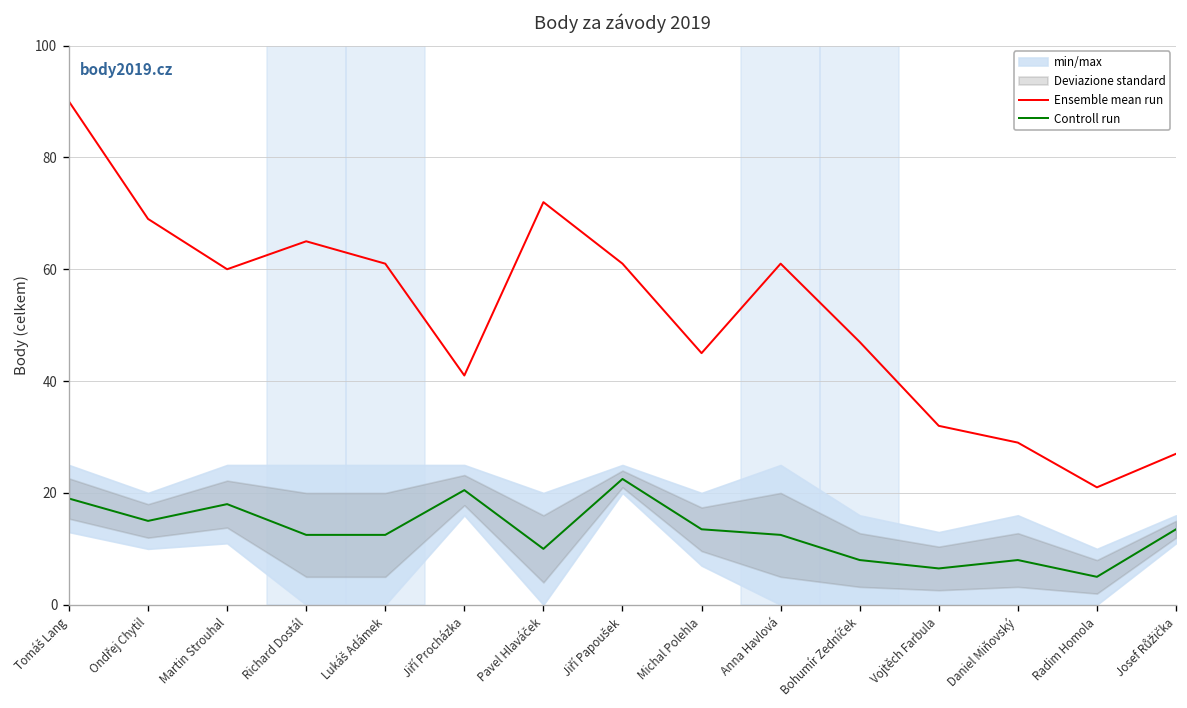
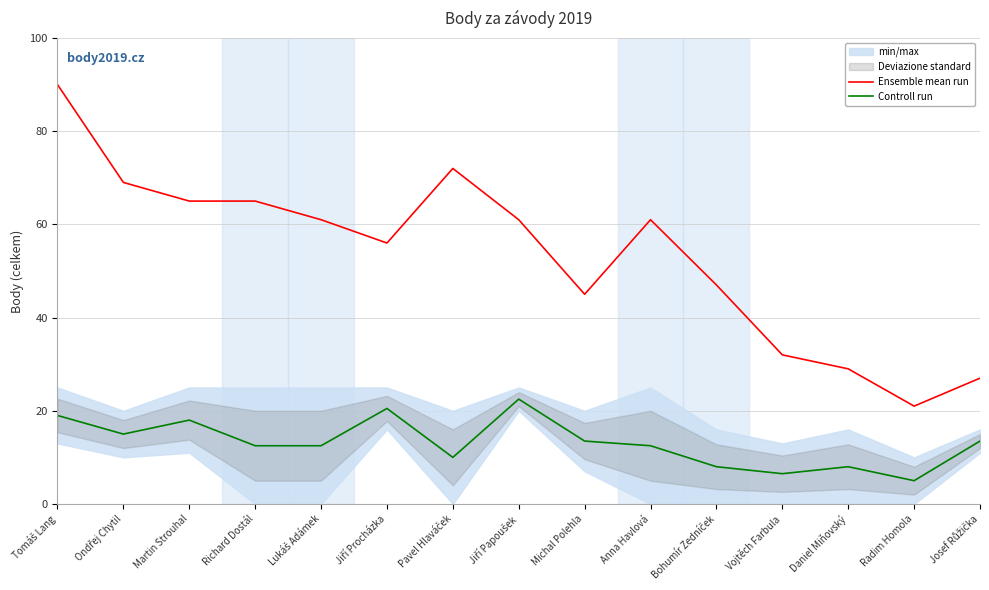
Ensemble mean run, Martin Strouhal: 60 -> 65
Ensemble mean run, Jiří Procházka: 41 -> 56
